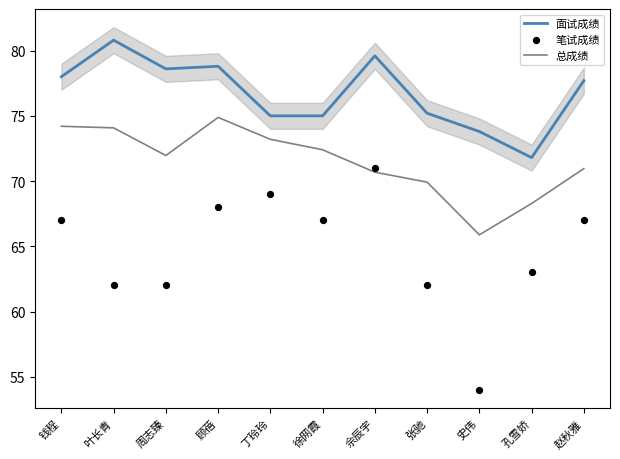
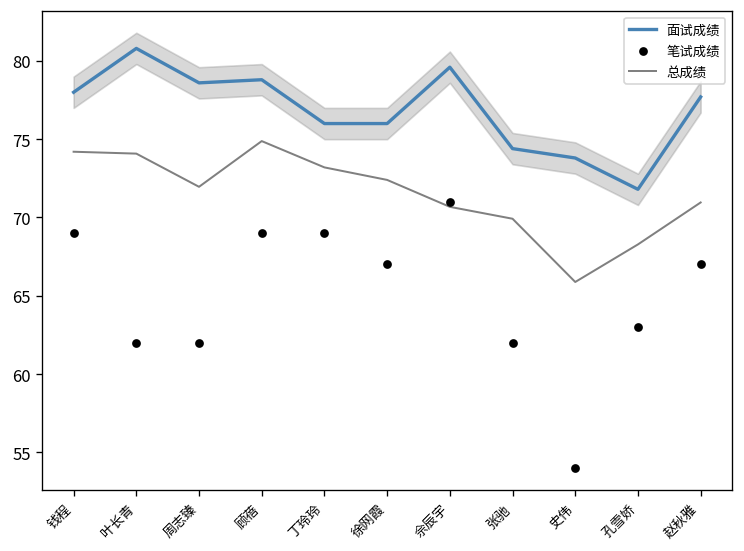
笔试成绩, 钱程: 67 -> 69
笔试成绩, 顾蓓: 68 -> 69
面试成绩, 丁玲玲: 75 -> 76
面试成绩, 徐网霞: 75 -> 76
面试成绩, 张驰: 75.2 -> 74.4
